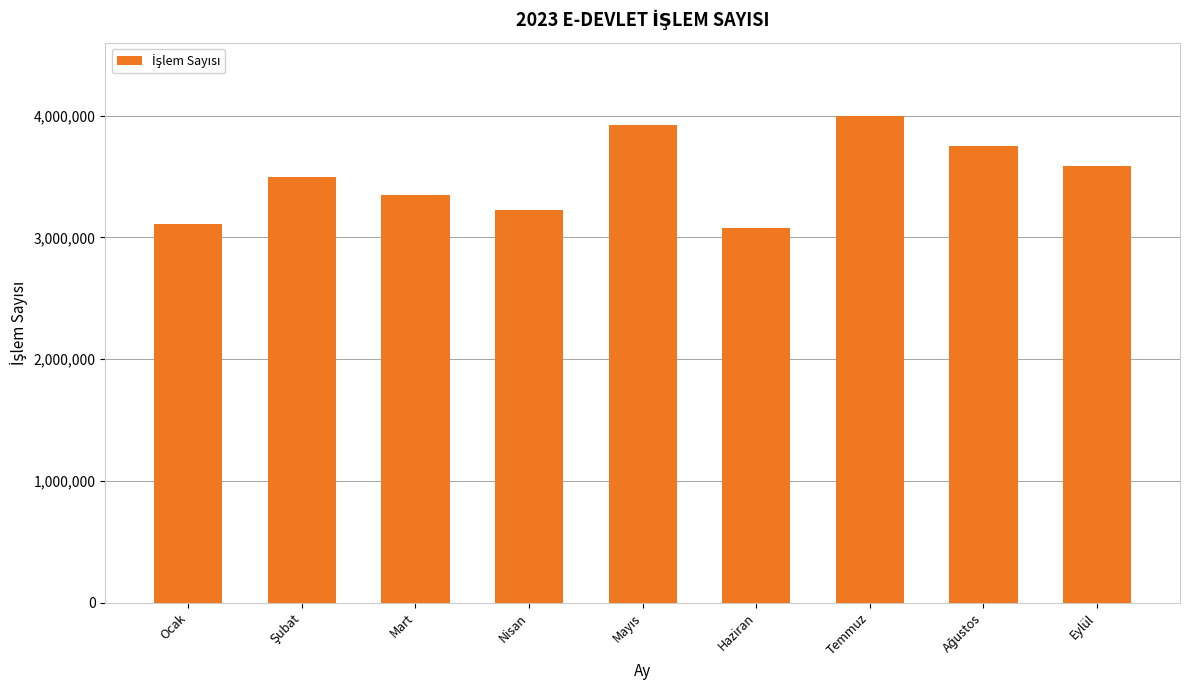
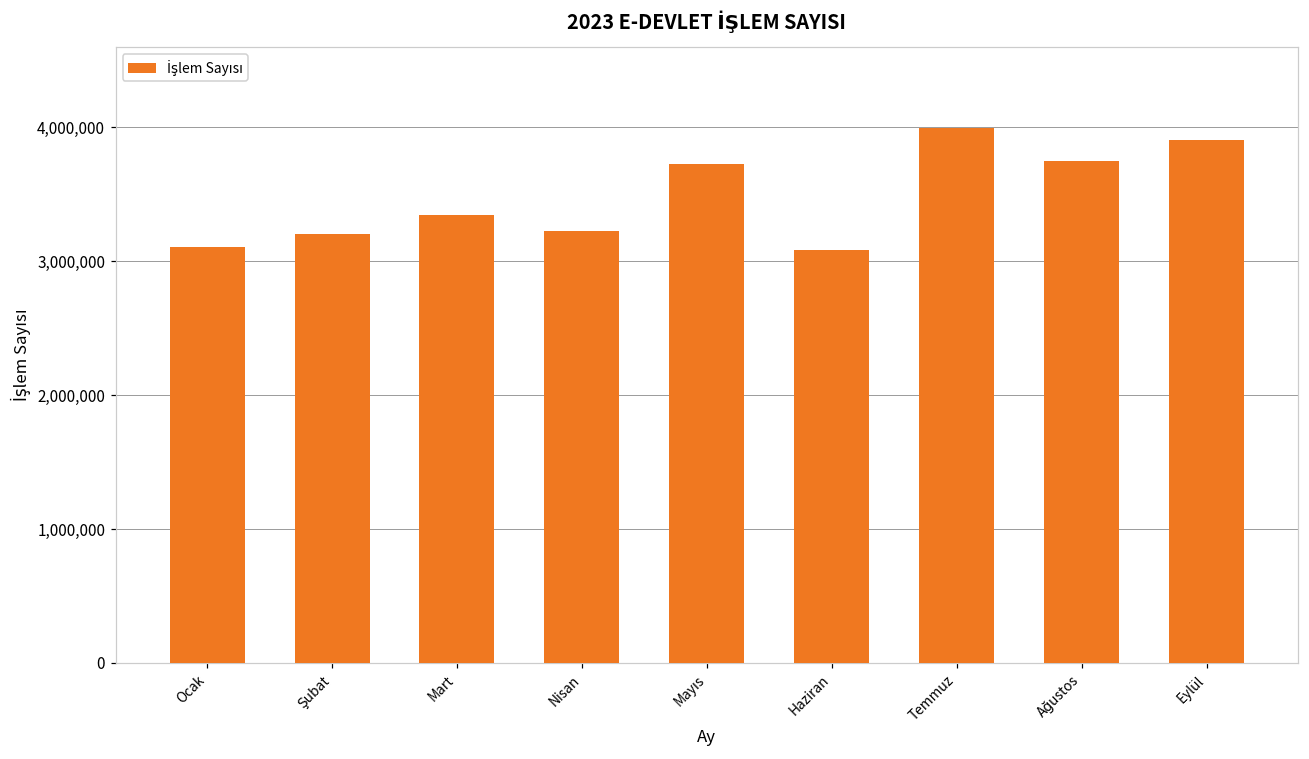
Şubat: 3,500,000 -> 3,200,000
Mayıs: 3,920,000 -> 3,720,000
Eylül: 3,590,000 -> 3,900,000
